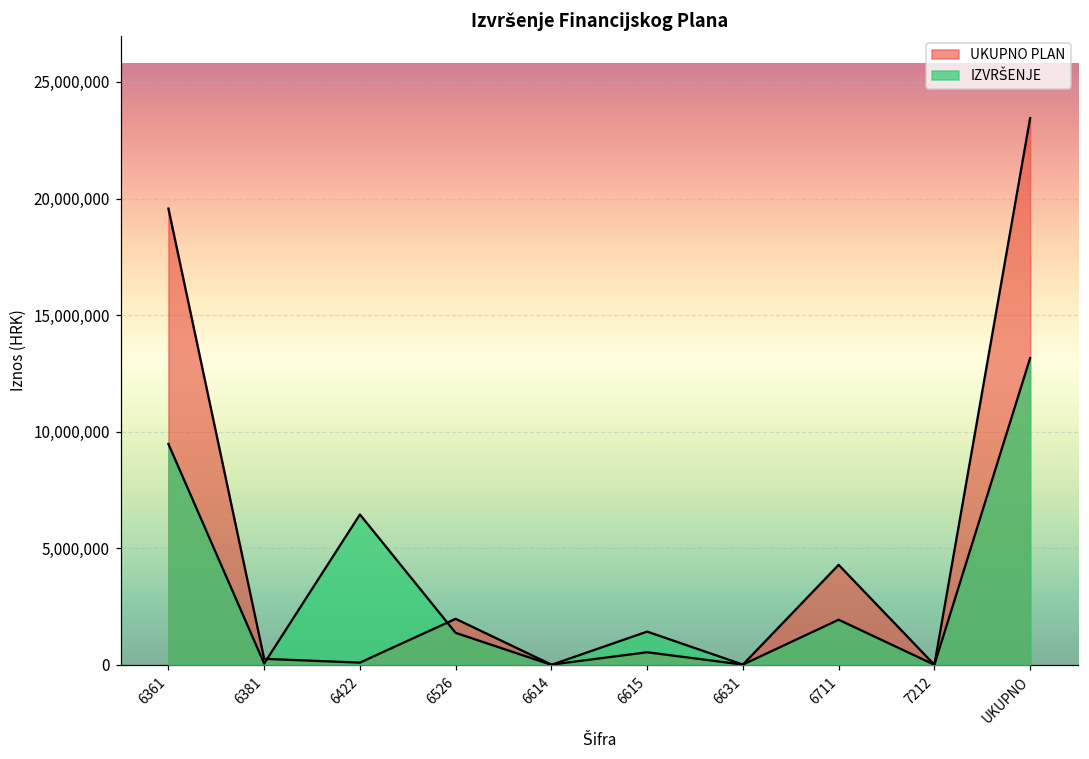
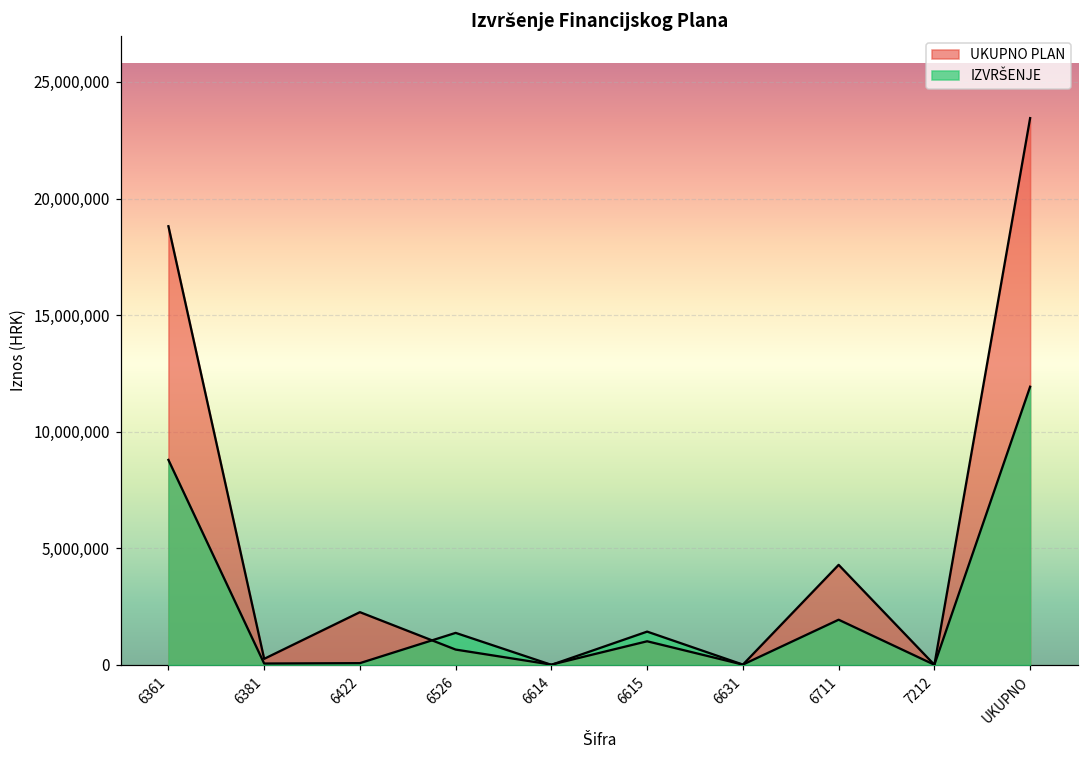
UKUPNO PLAN, 6361: 19,600,000 -> 18,800,000
IZVRŠENJE, 6361: 9,500,000 -> 8,800,000
UKUPNO PLAN, 6422: 100,000 -> 2,300,000
IZVRŠENJE, 6422: 6,400,000 -> 100,000
UKUPNO PLAN, 6526: 2,000,000 -> 700,000
UKUPNO PLAN, 6615: 500,000 -> 1,000,000
IZVRŠENJE, UKUPNO: 13,200,000 -> 11,900,000
